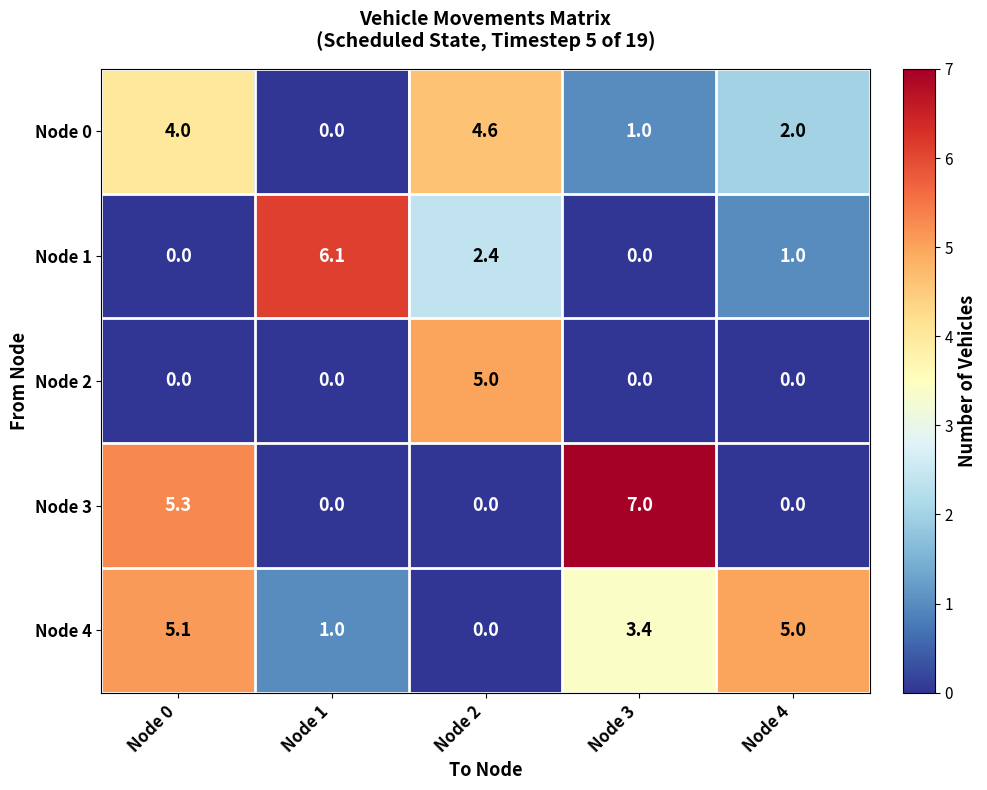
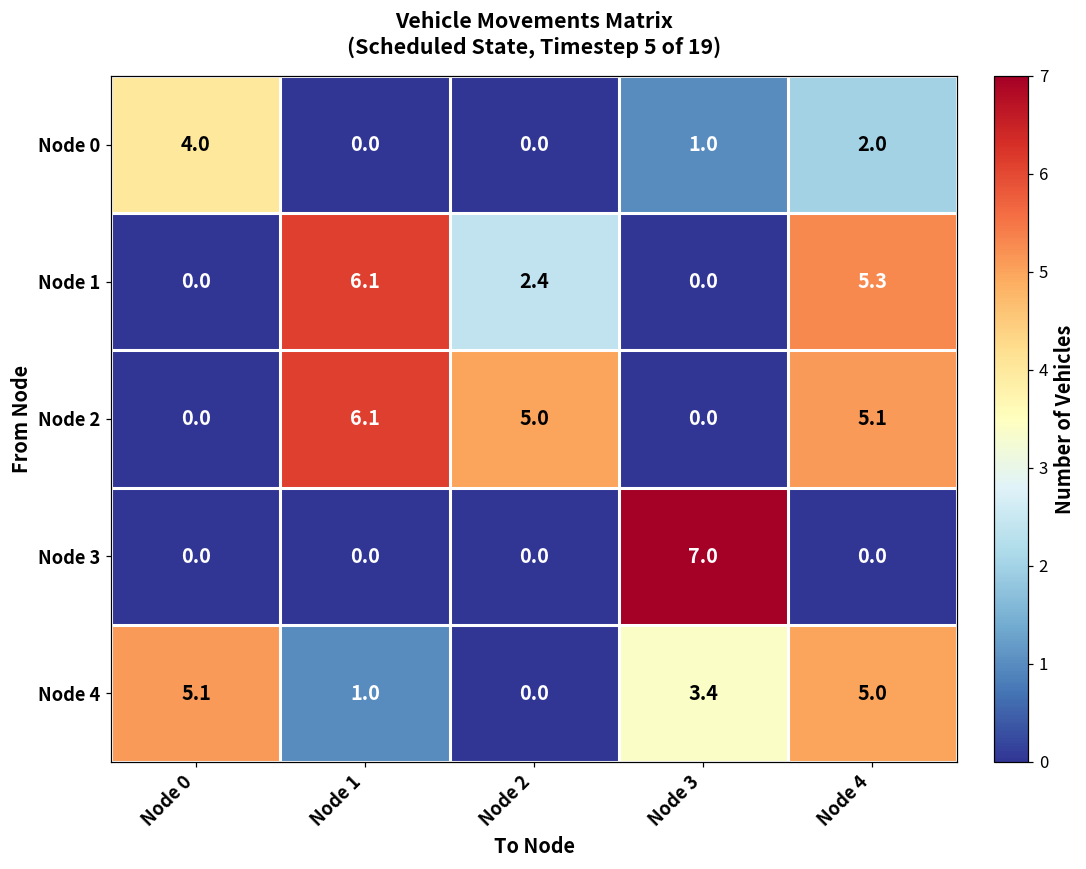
Node 0, Node 2: 4.6 -> 0.0
Node 1, Node 4: 1.0 -> 5.3
Node 2, Node 1: 0.0 -> 6.1
Node 2, Node 4: 0.0 -> 5.1
Node 3, Node 0: 5.3 -> 0.0
